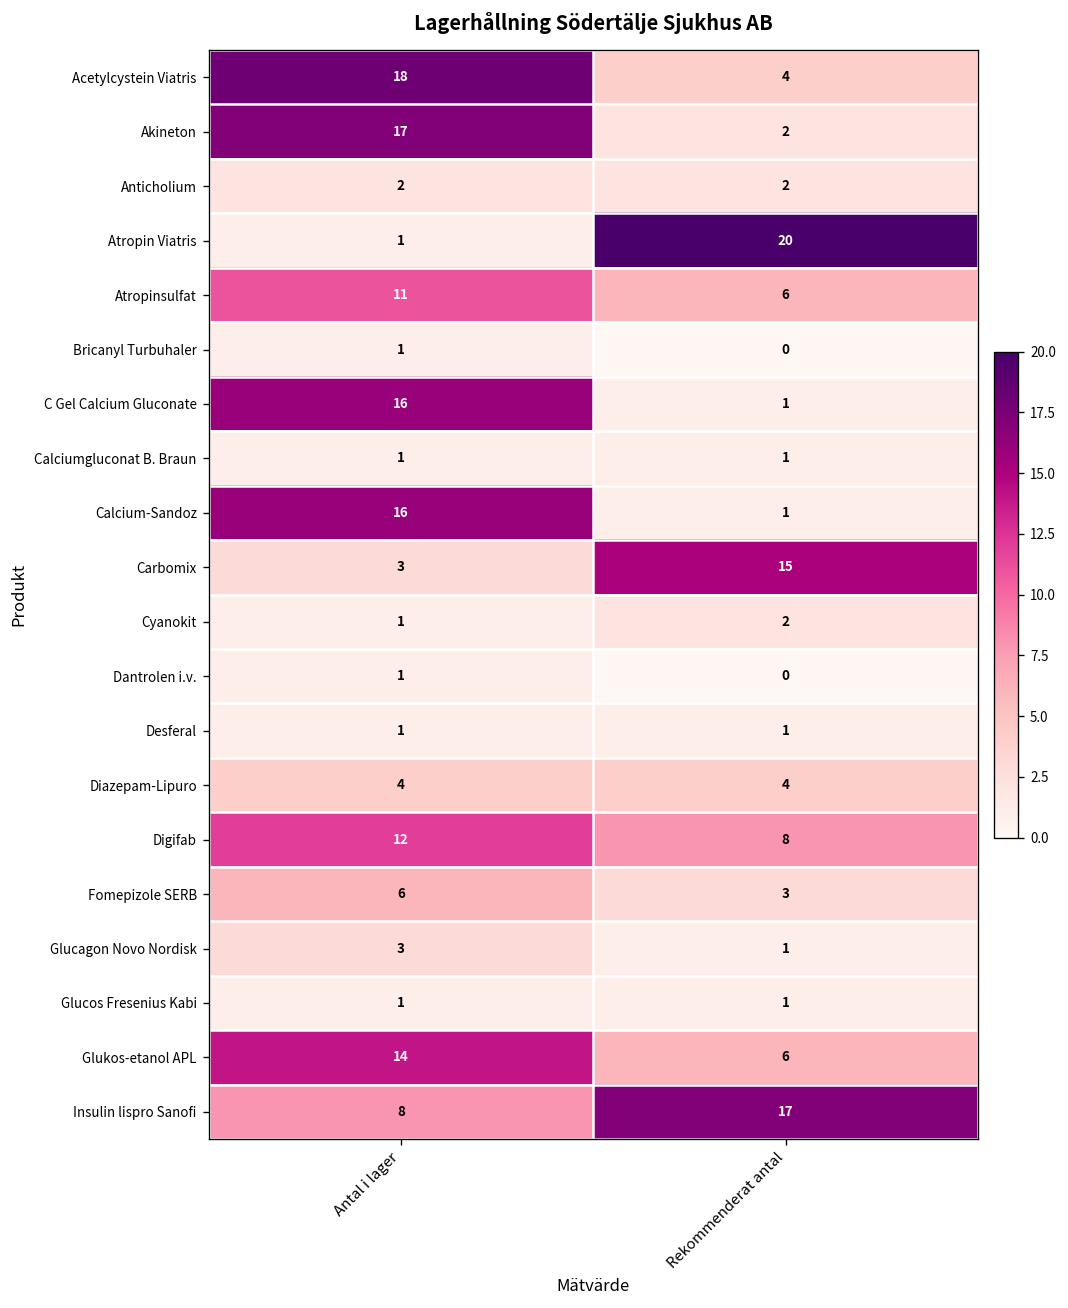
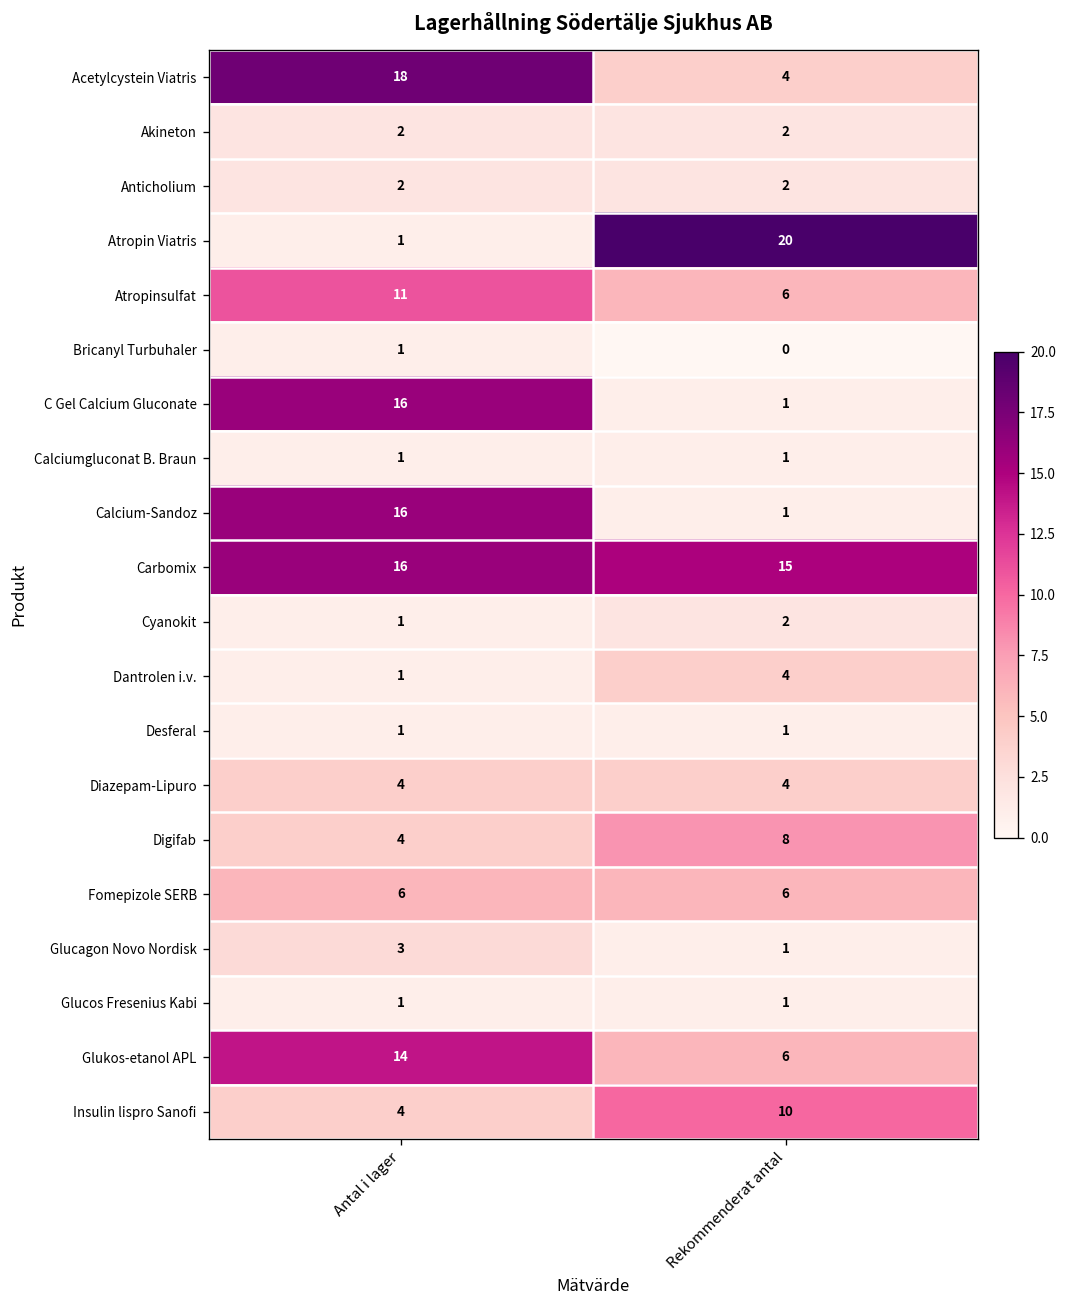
Akineton, Antal i lager: 17 -> 2
Carbomix, Antal i lager: 3 -> 16
Dantrolen i.v., Rekommenderat antal: 0 -> 4
Digifab, Antal i lager: 12 -> 4
Fomepizole SERB, Rekommenderat antal: 3 -> 6
Insulin lispro Sanofi, Antal i lager: 8 -> 4
Insulin lispro Sanofi, Rekommenderat antal: 17 -> 10
